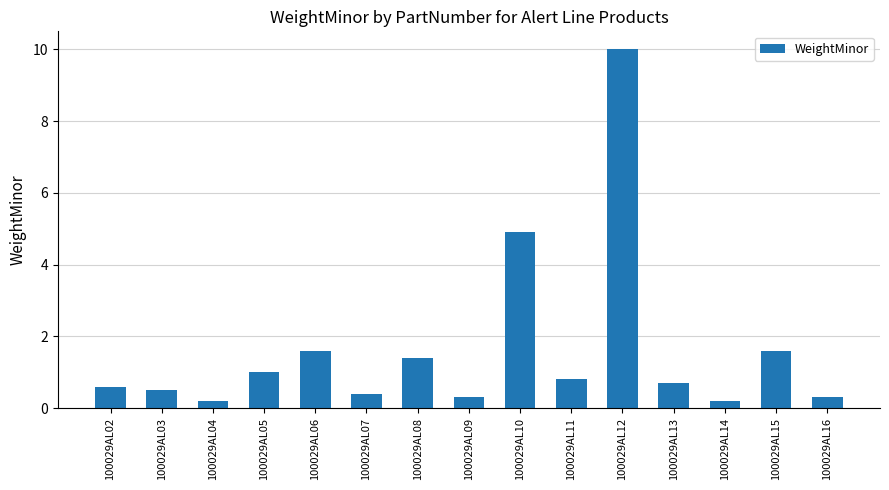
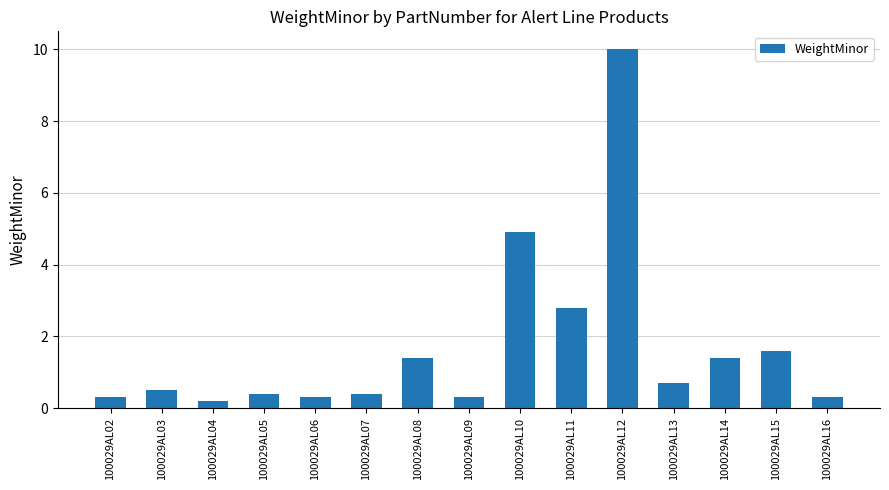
100029AL02: 0.6 -> 0.3
100029AL05: 1.0 -> 0.4
100029AL06: 1.6 -> 0.3
100029AL11: 0.8 -> 2.8
100029AL14: 0.2 -> 1.4
